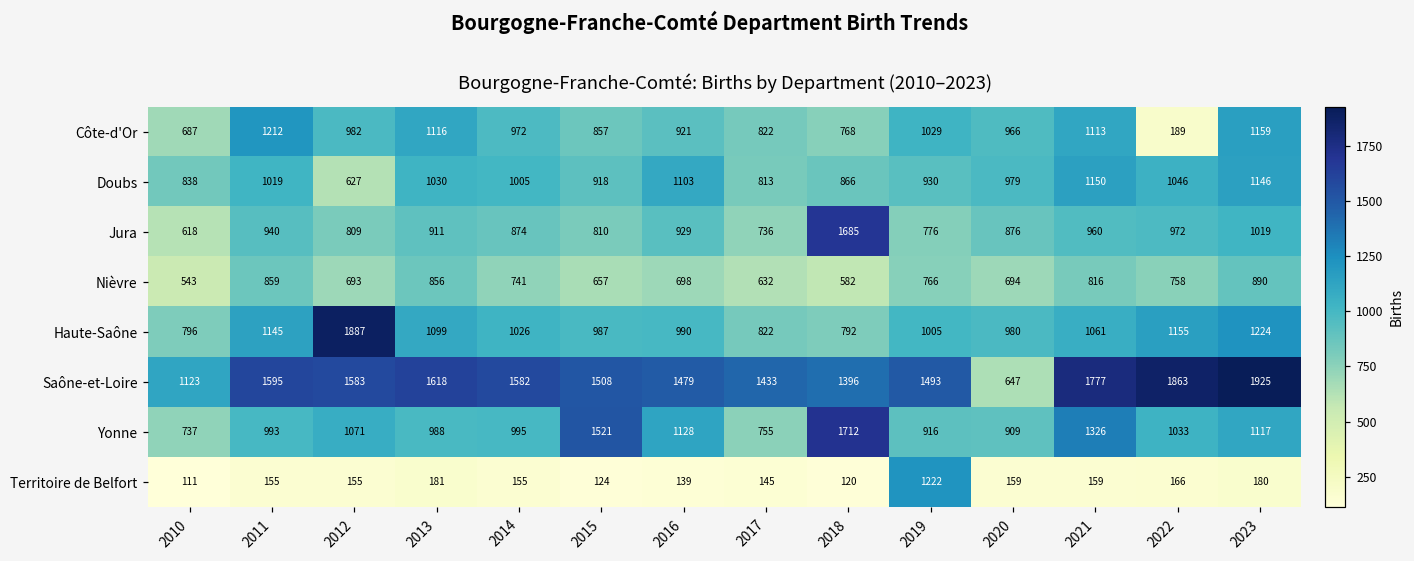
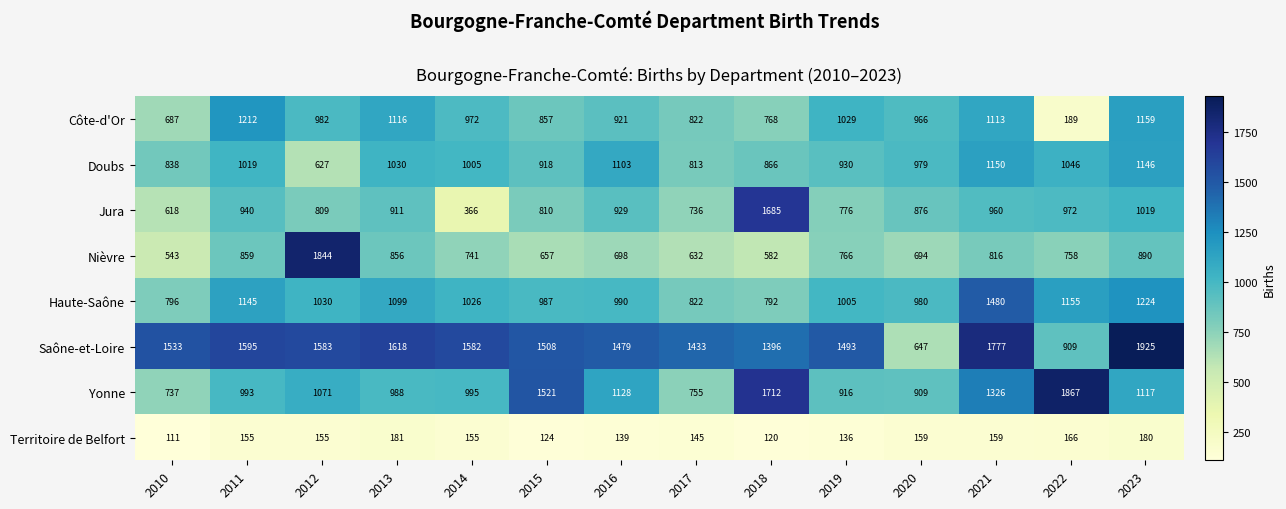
Jura, 2014: 874 -> 366
Nièvre, 2012: 693 -> 1844
Haute-Saône, 2012: 1887 -> 1030
Haute-Saône, 2021: 1061 -> 1480
Saône-et-Loire, 2010: 1123 -> 1533
Saône-et-Loire, 2022: 1863 -> 909
Yonne, 2022: 1033 -> 1867
Territoire de Belfort, 2019: 1222 -> 136
